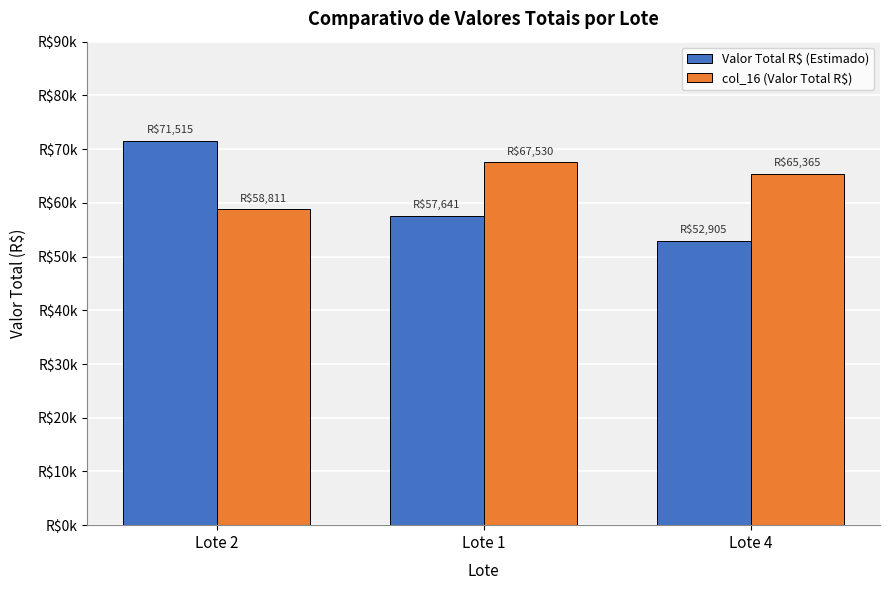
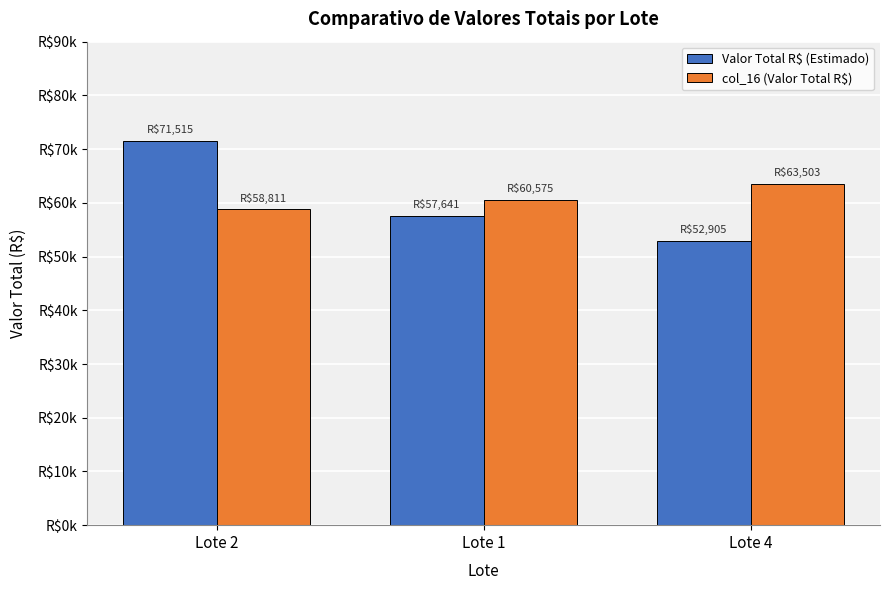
col_16 (Valor Total R$), Lote 1: $67,530 -> $60,575
col_16 (Valor Total R$), Lote 4: $65,365 -> $63,503
